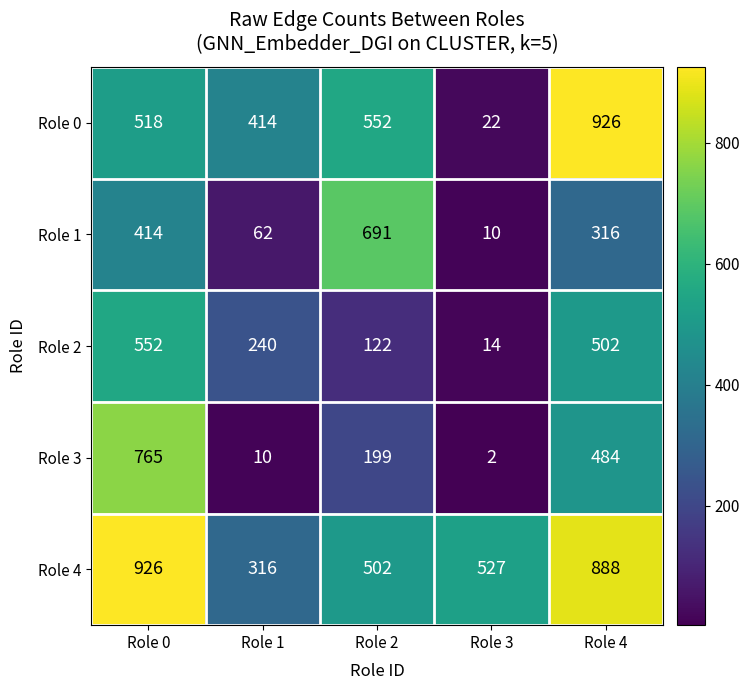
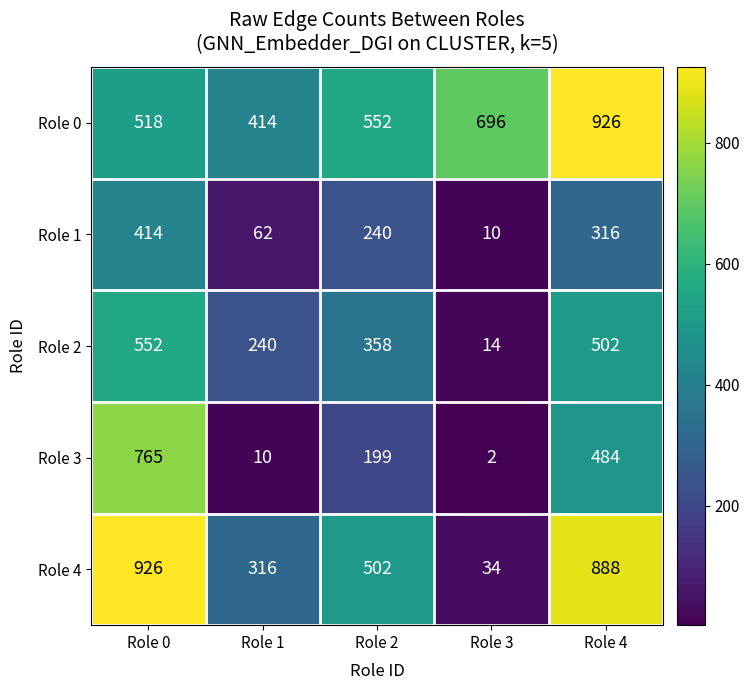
Role 0, Role 3: 22 -> 696
Role 1, Role 2: 691 -> 240
Role 2, Role 2: 122 -> 358
Role 4, Role 3: 527 -> 34
